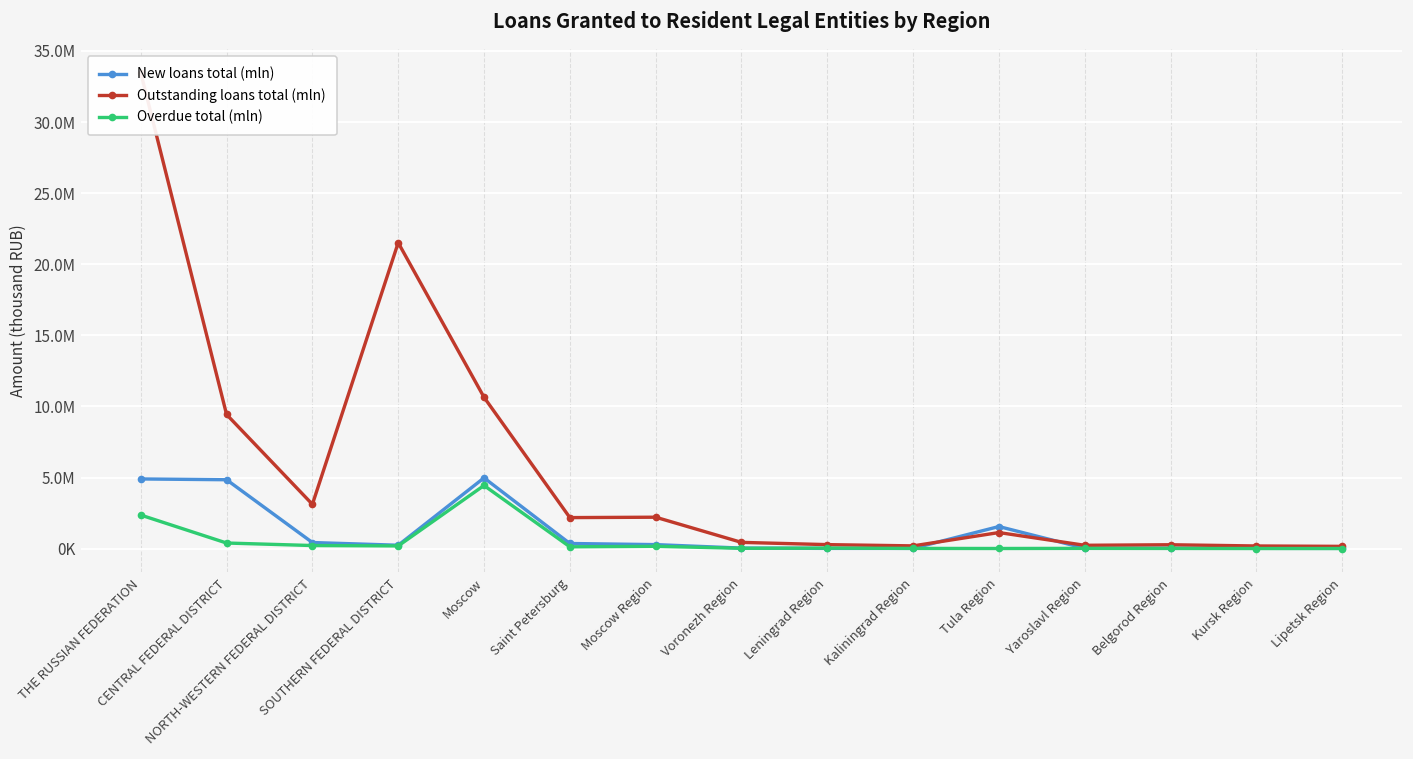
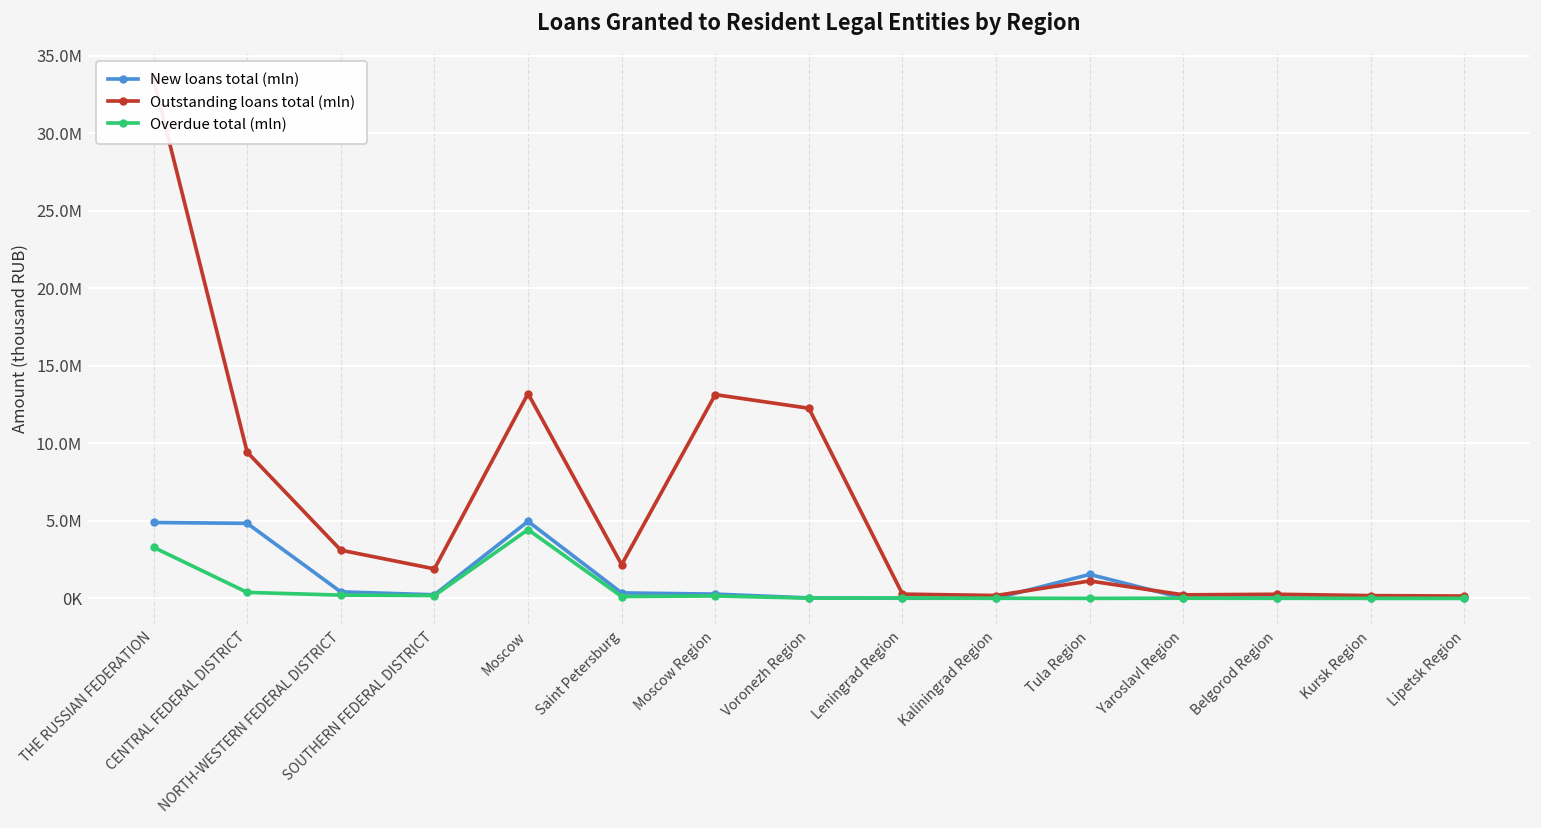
Overdue total (mln), THE RUSSIAN FEDERATION: 2400000 -> 3300000
Outstanding loans total (mln), SOUTHERN FEDERAL DISTRICT: 21500000 -> 1900000
Outstanding loans total (mln), Moscow: 10600000 -> 13200000
Outstanding loans total (mln), Moscow Region: 2200000 -> 13100000
Outstanding loans total (mln), Voronezh Region: 400000 -> 12300000
